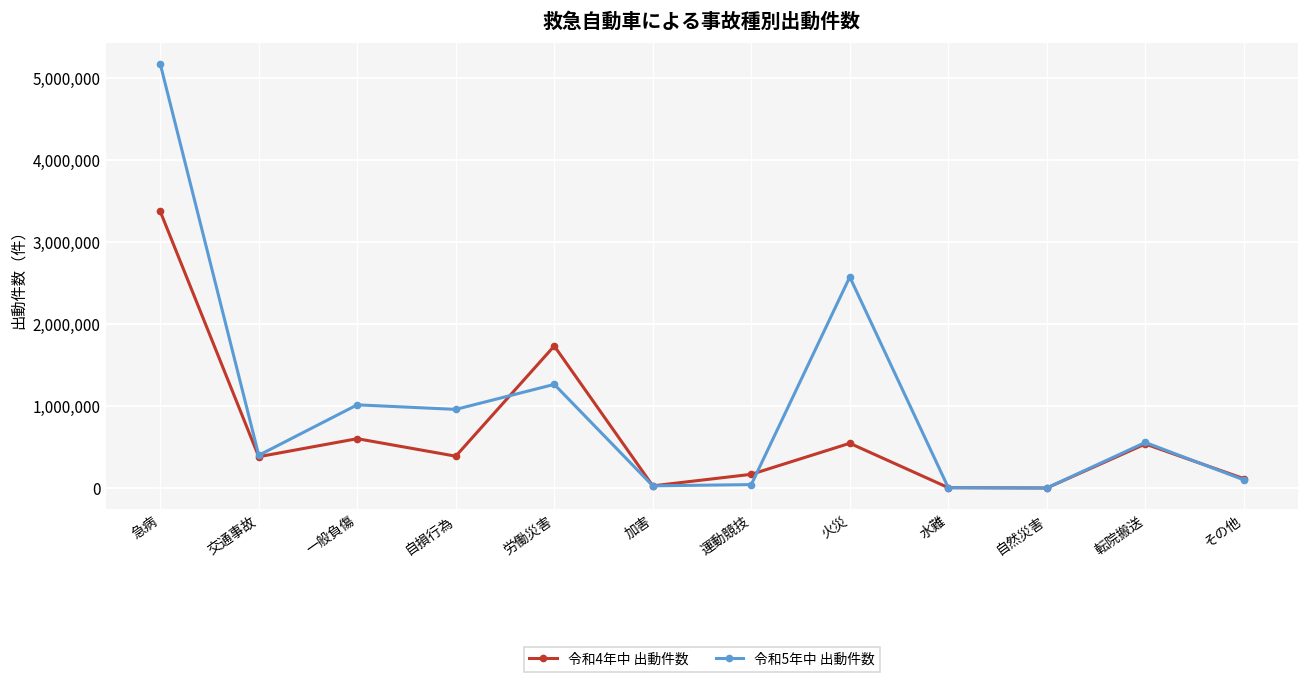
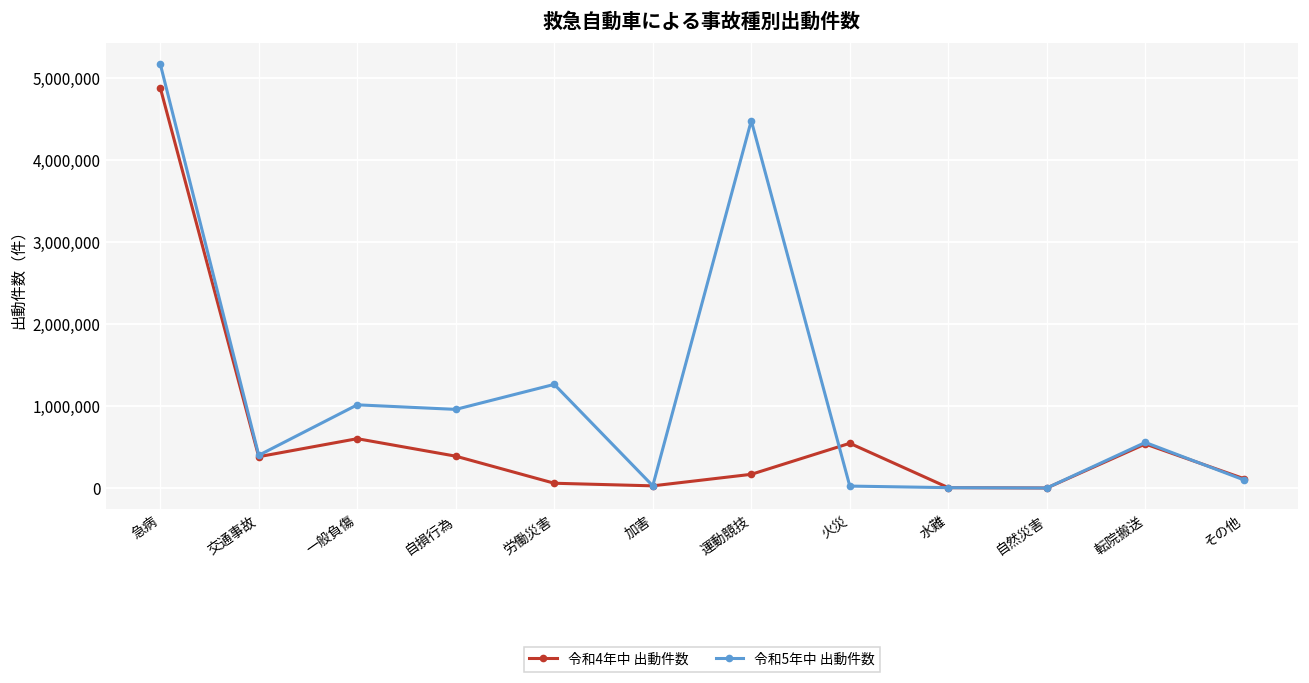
令和4年中 出動件数, 急病: 3,400,000 -> 4,900,000
令和4年中 出動件数, 労働災害: 1,700,000 -> 100,000
令和5年中 出動件数, 運動競技: 0 -> 4,500,000
令和5年中 出動件数, 火災: 2,600,000 -> 0
